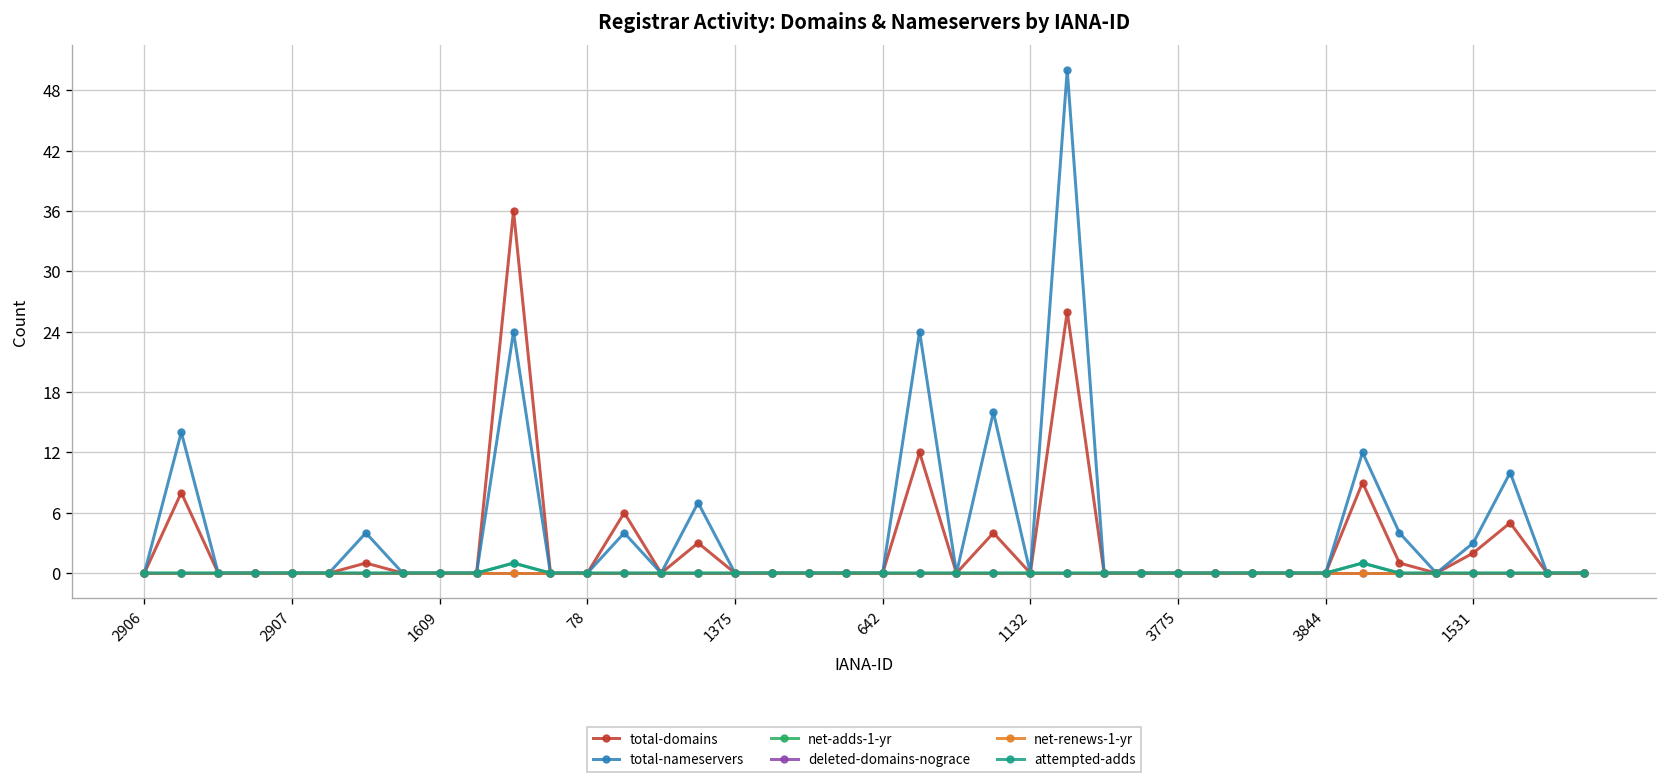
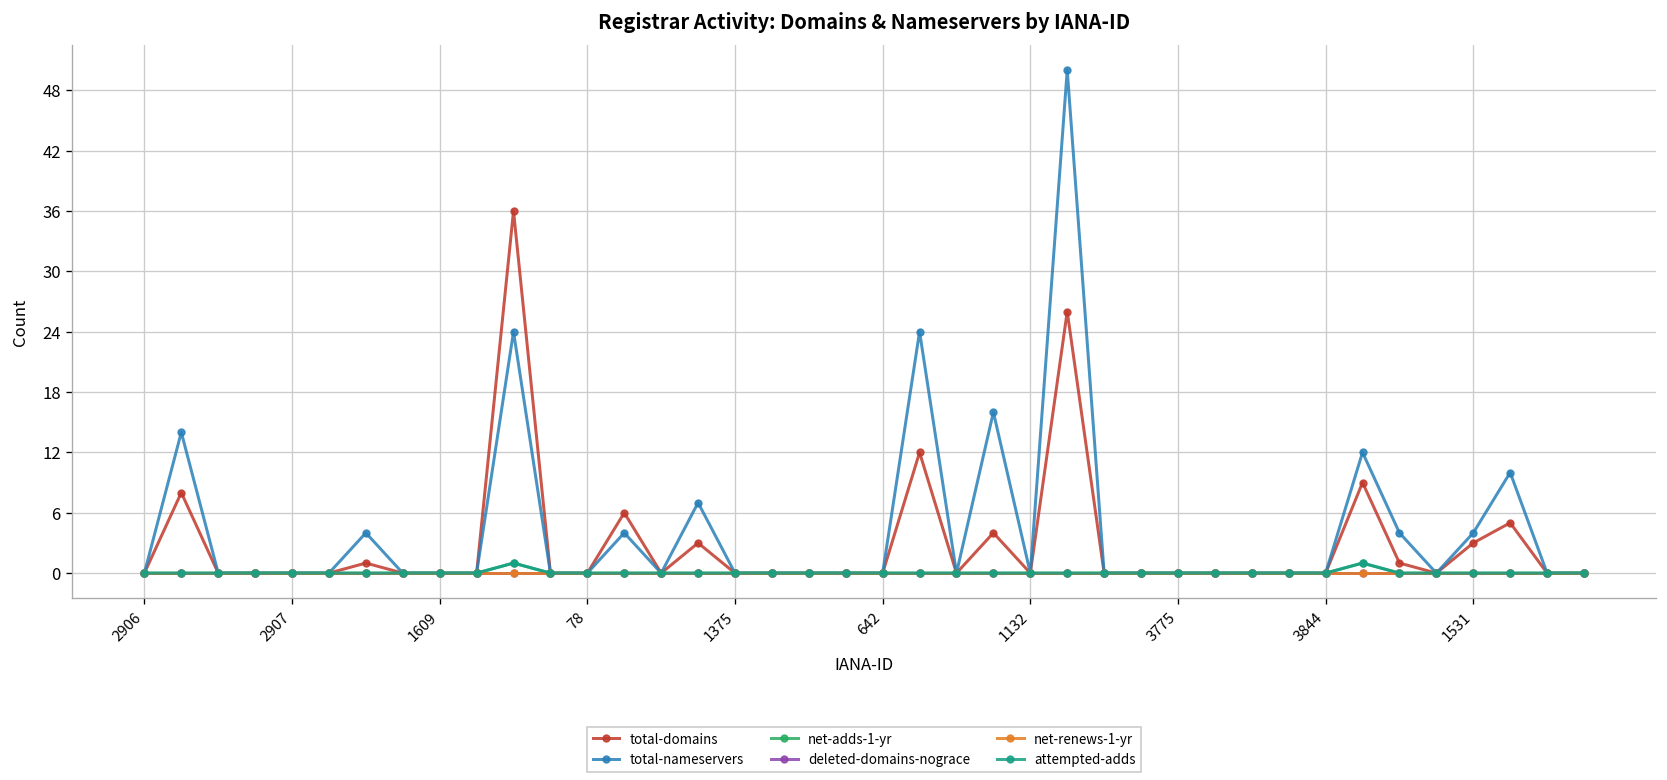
total-domains, 1531: 2 -> 3
total-nameservers, 1531: 3 -> 4
